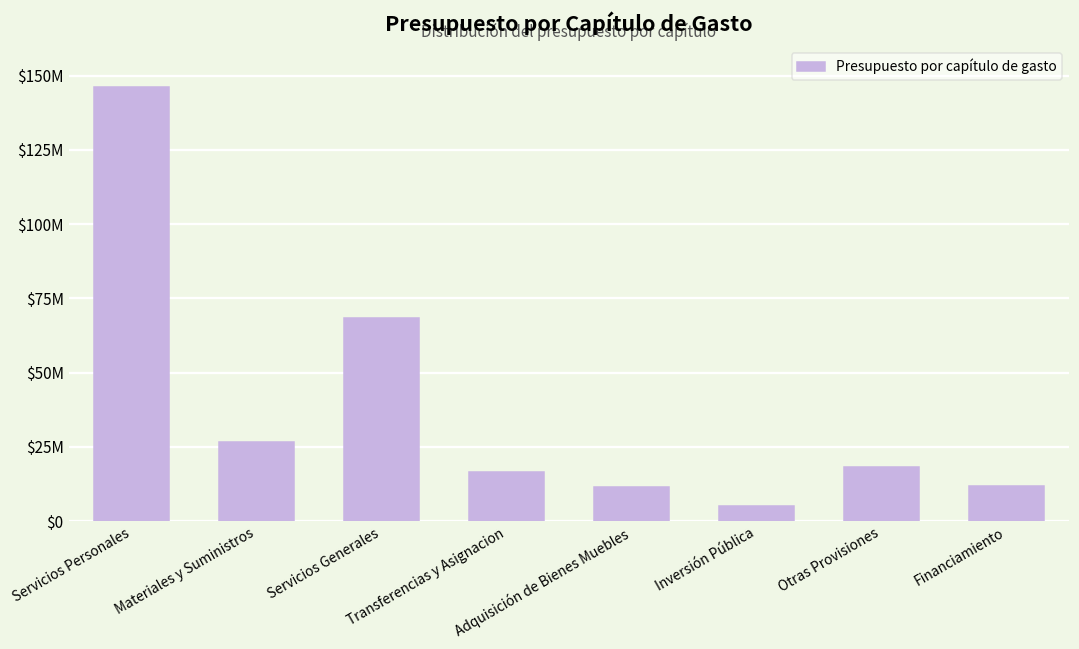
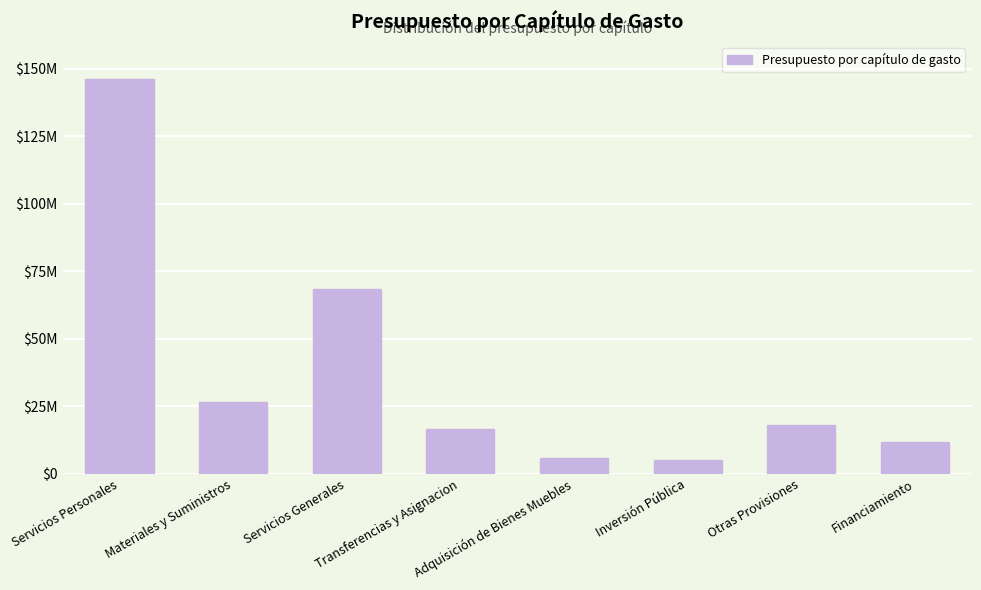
Adquisición de Bienes Muebles: $12000000 -> $6000000
